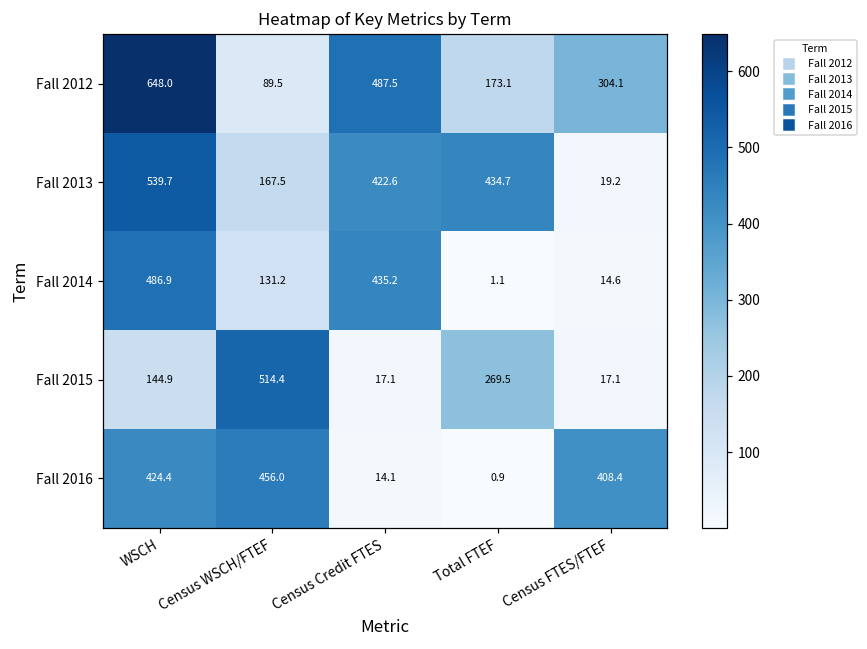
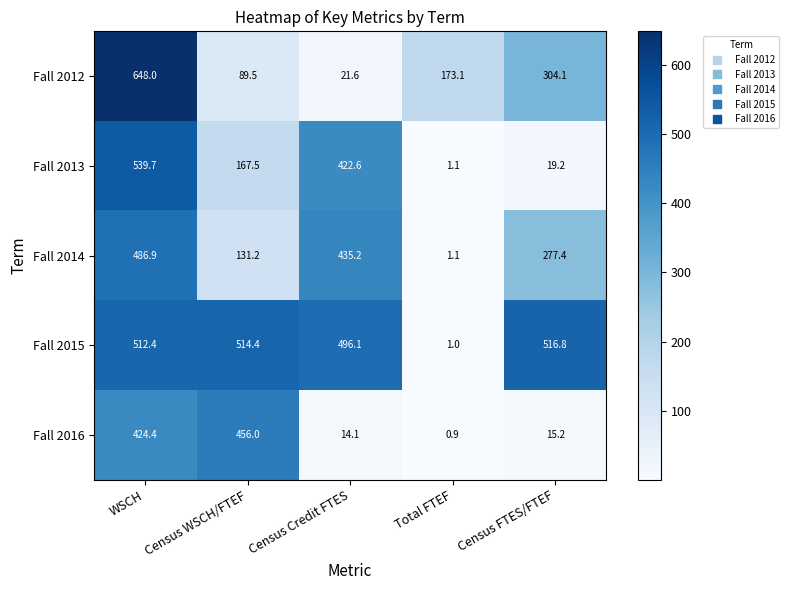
Fall 2012, Census Credit FTES: 487.5 -> 21.6
Fall 2013, Total FTEF: 434.7 -> 1.1
Fall 2014, Census FTES/FTEF: 14.6 -> 277.4
Fall 2015, WSCH: 144.9 -> 512.4
Fall 2015, Census Credit FTES: 17.1 -> 496.1
Fall 2015, Total FTEF: 269.5 -> 1.0
Fall 2015, Census FTES/FTEF: 17.1 -> 516.8
Fall 2016, Census FTES/FTEF: 408.4 -> 15.2
